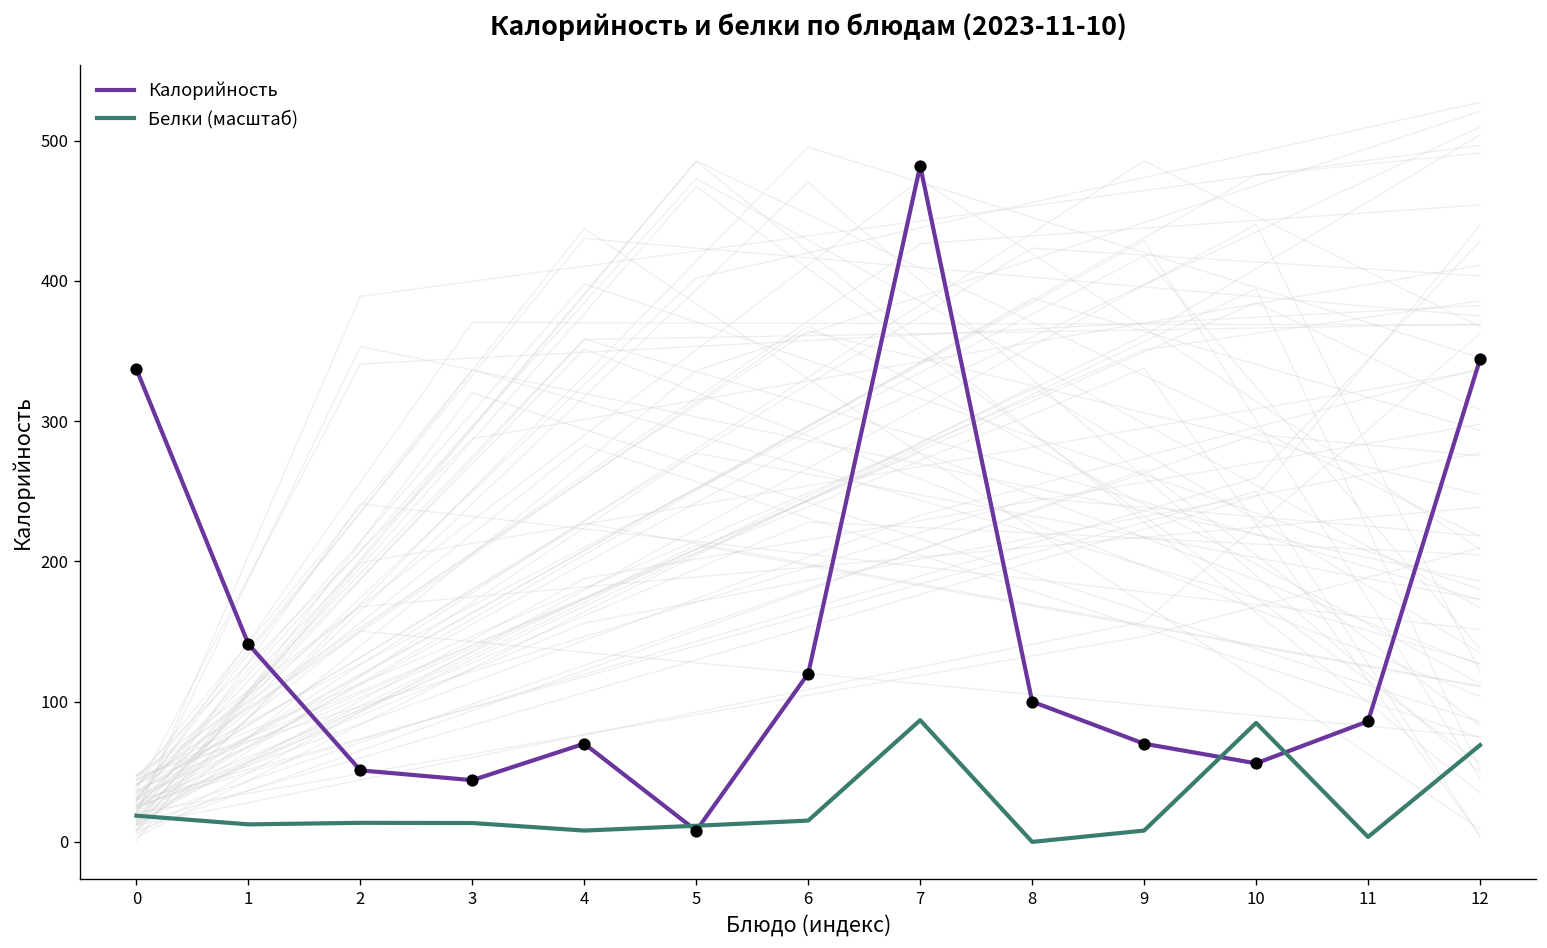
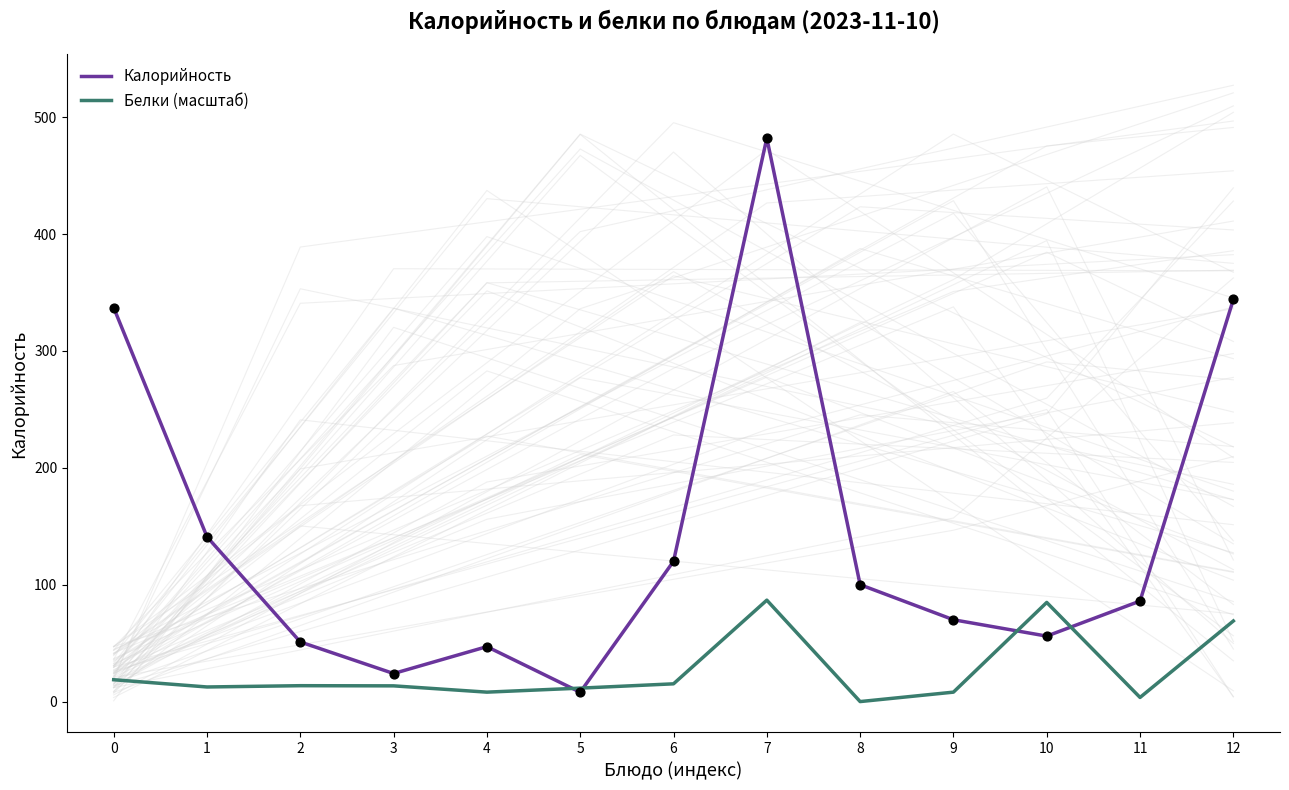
Калорийность, 3: 44 -> 24
Калорийность, 4: 70 -> 47
